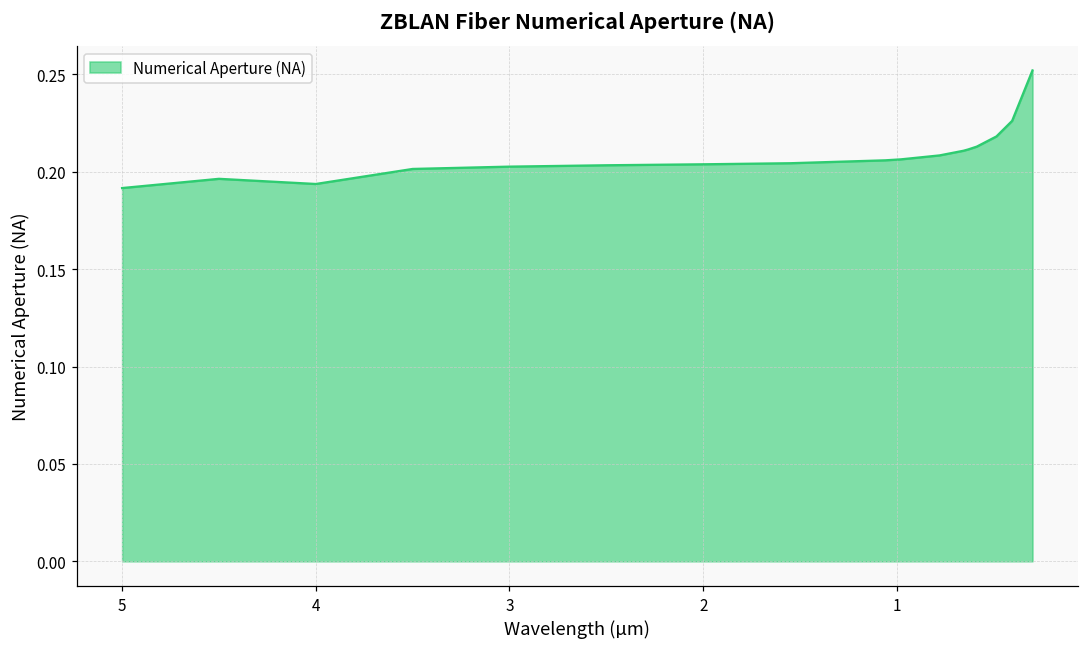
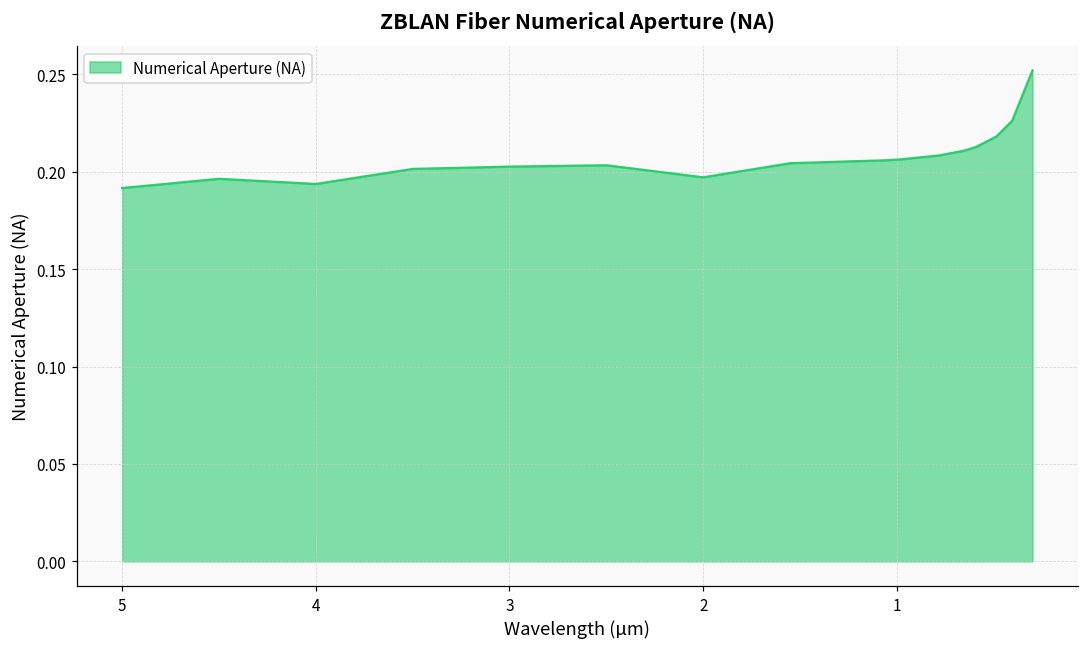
2: 0.204 -> 0.197
